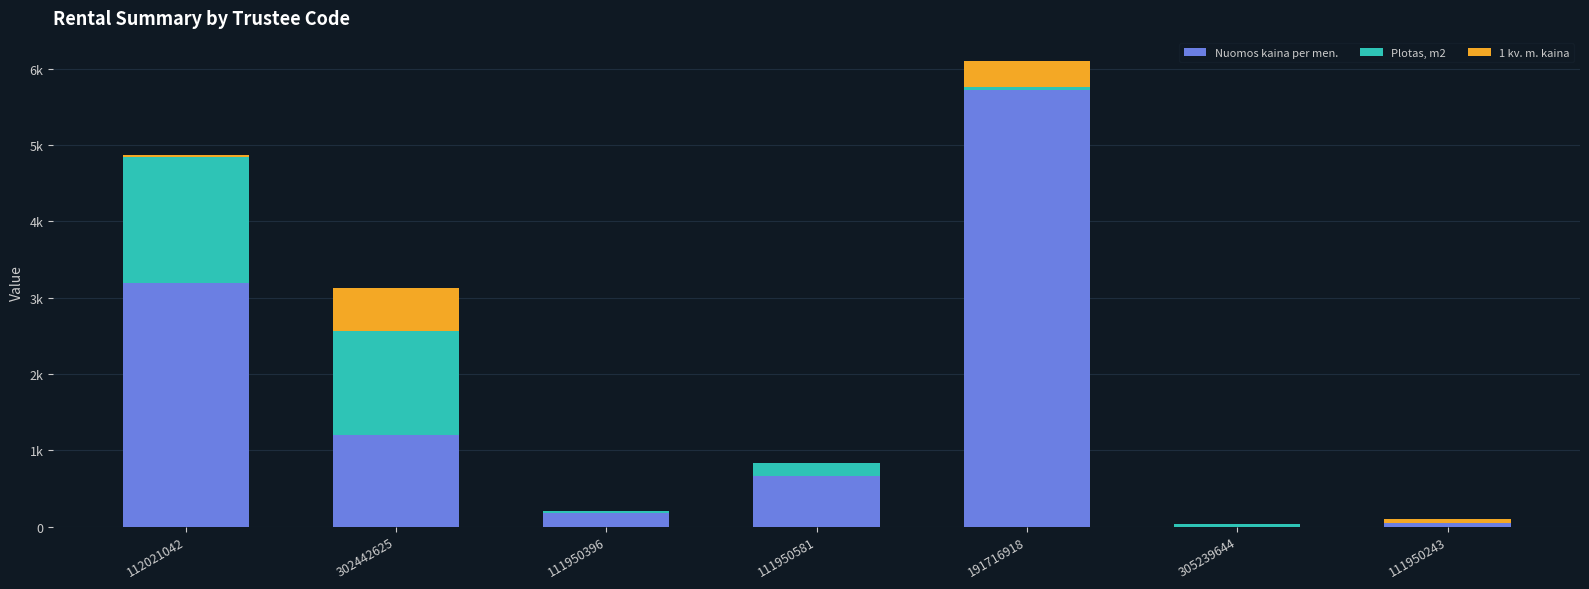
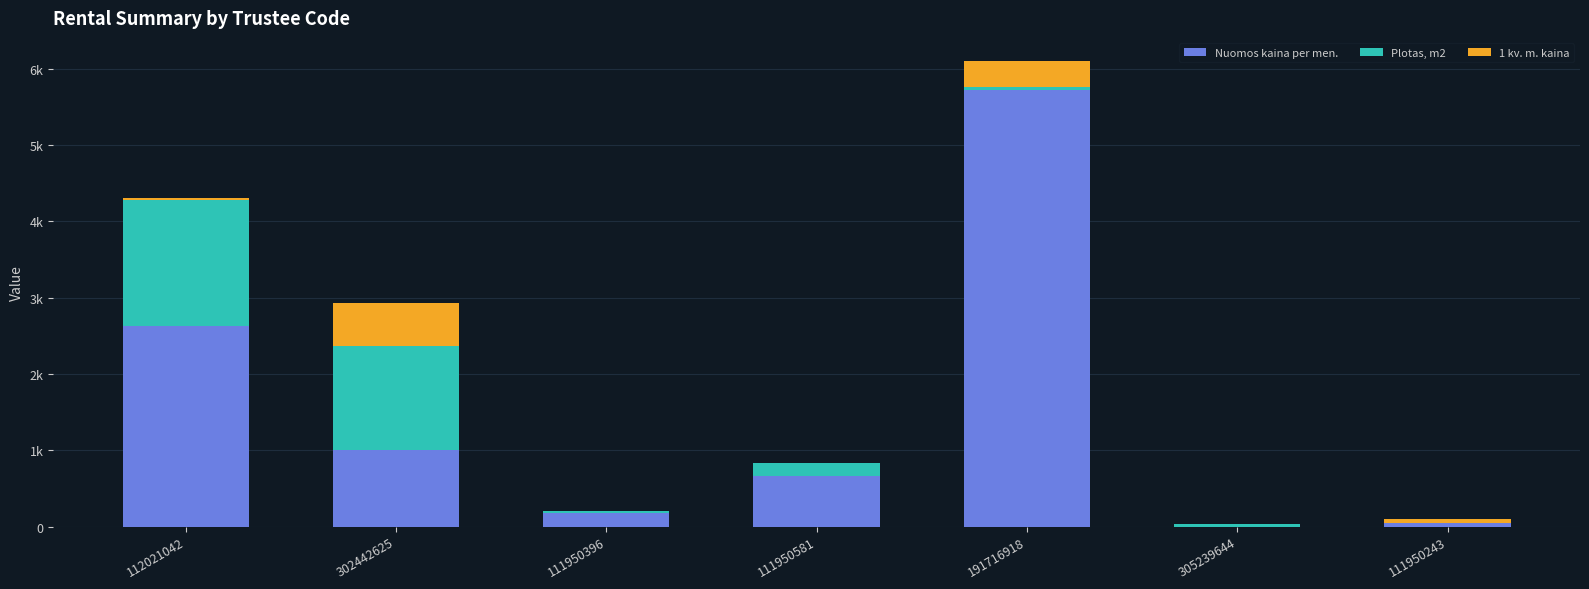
Nuomos kaina per men., 112021042: 3200 -> 2600
Nuomos kaina per men., 302442625: 1200 -> 1000
